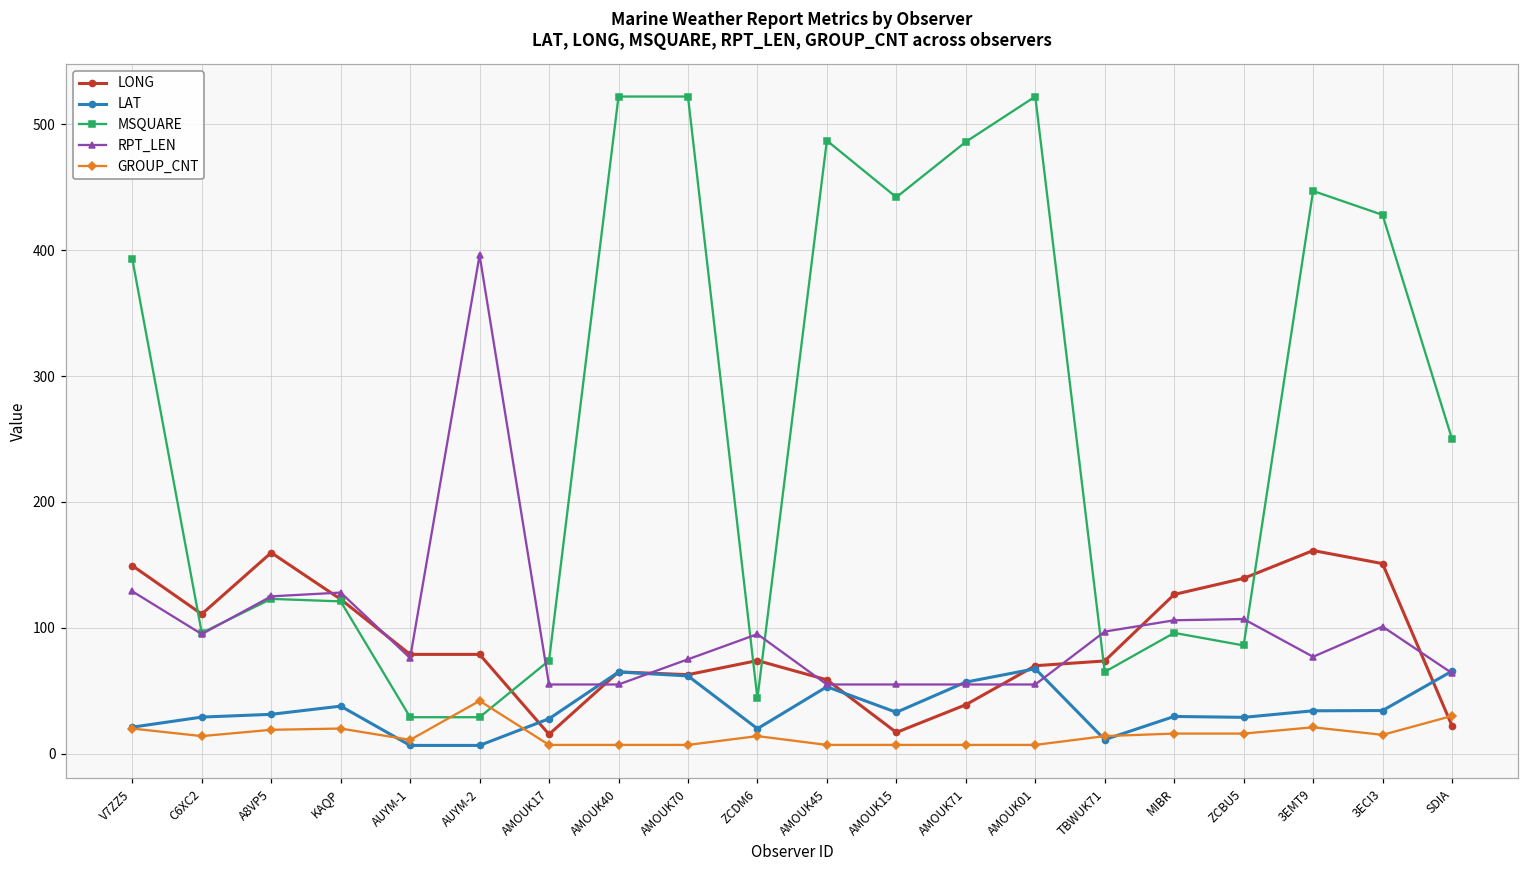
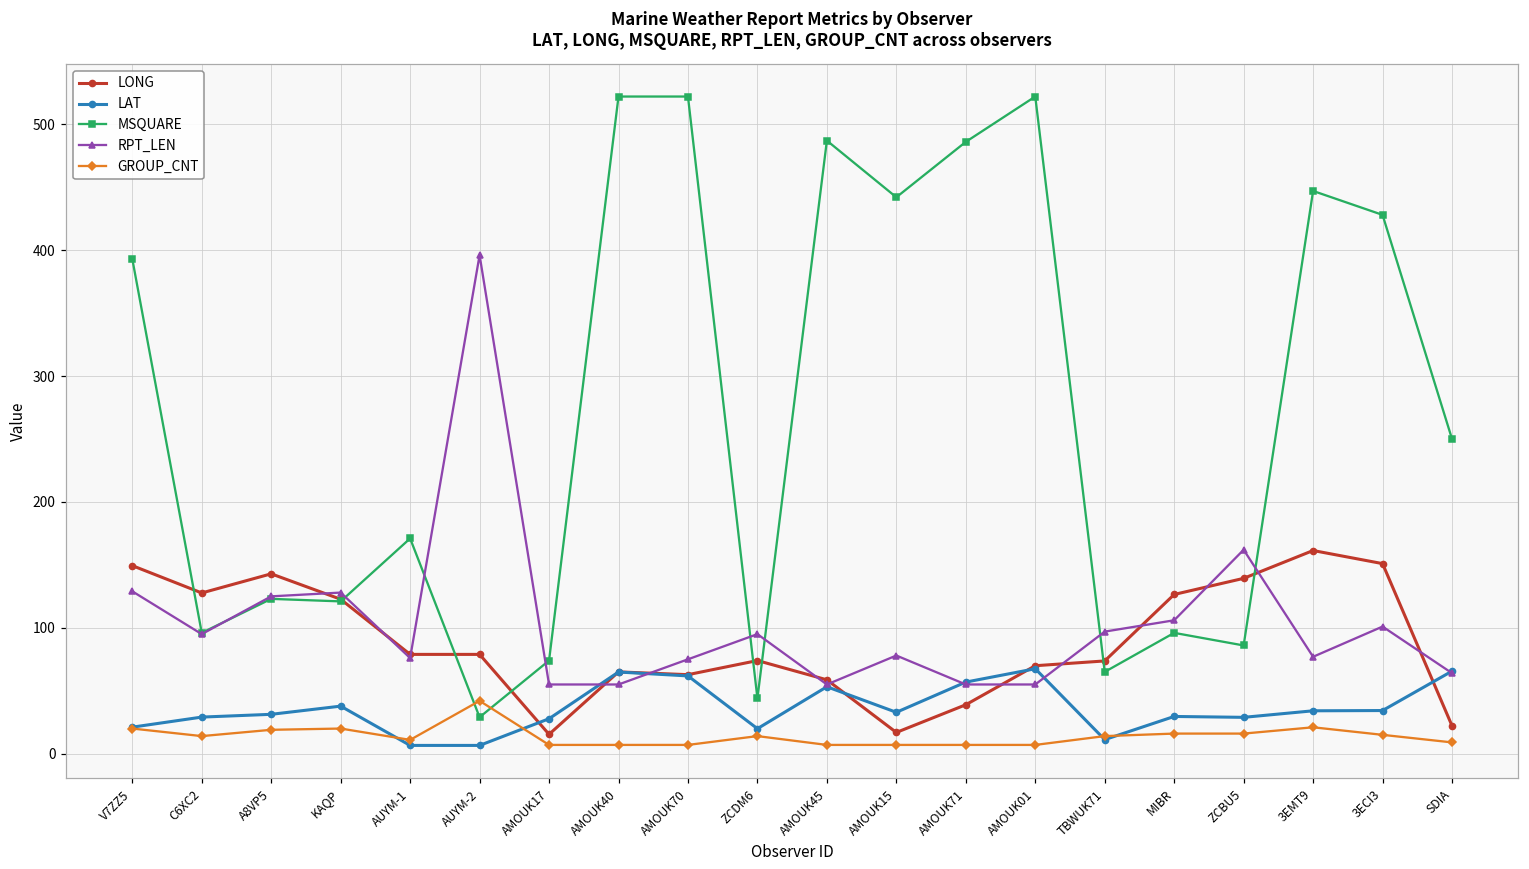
LONG, C6XC2: 111 -> 128
LONG, A8VP5: 160 -> 143
MSQUARE, AUYM-1: 29 -> 171
RPT_LEN, AMOUK15: 55 -> 78
RPT_LEN, ZCBU5: 107 -> 162
GROUP_CNT, SDIA: 30 -> 9
